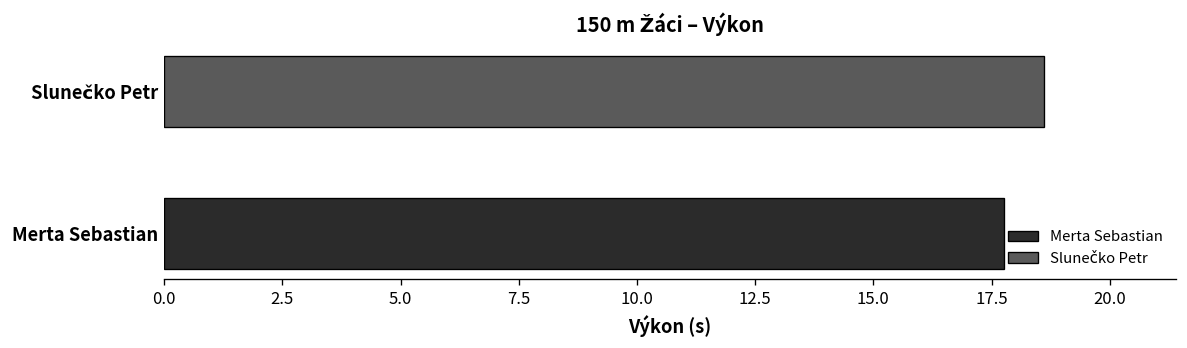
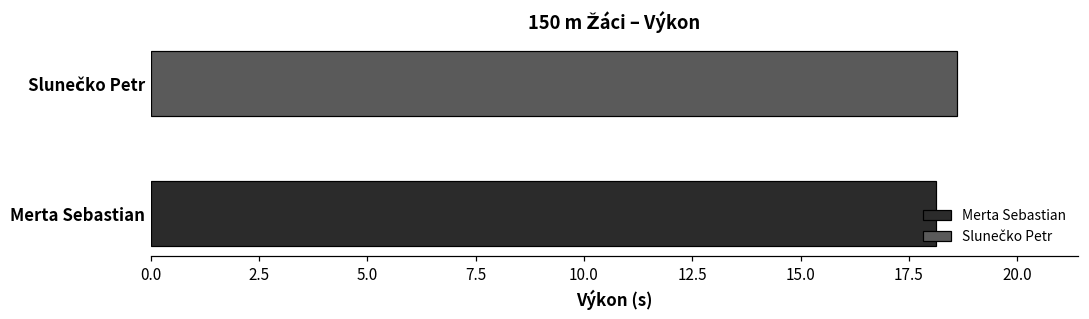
Merta Sebastian: 17.8 -> 18.1
